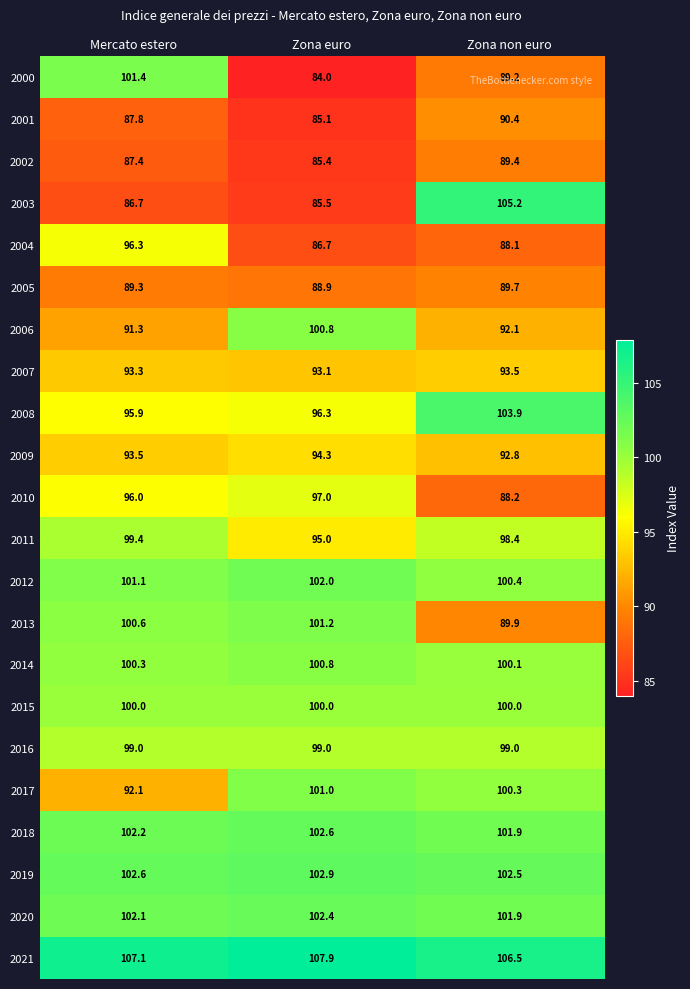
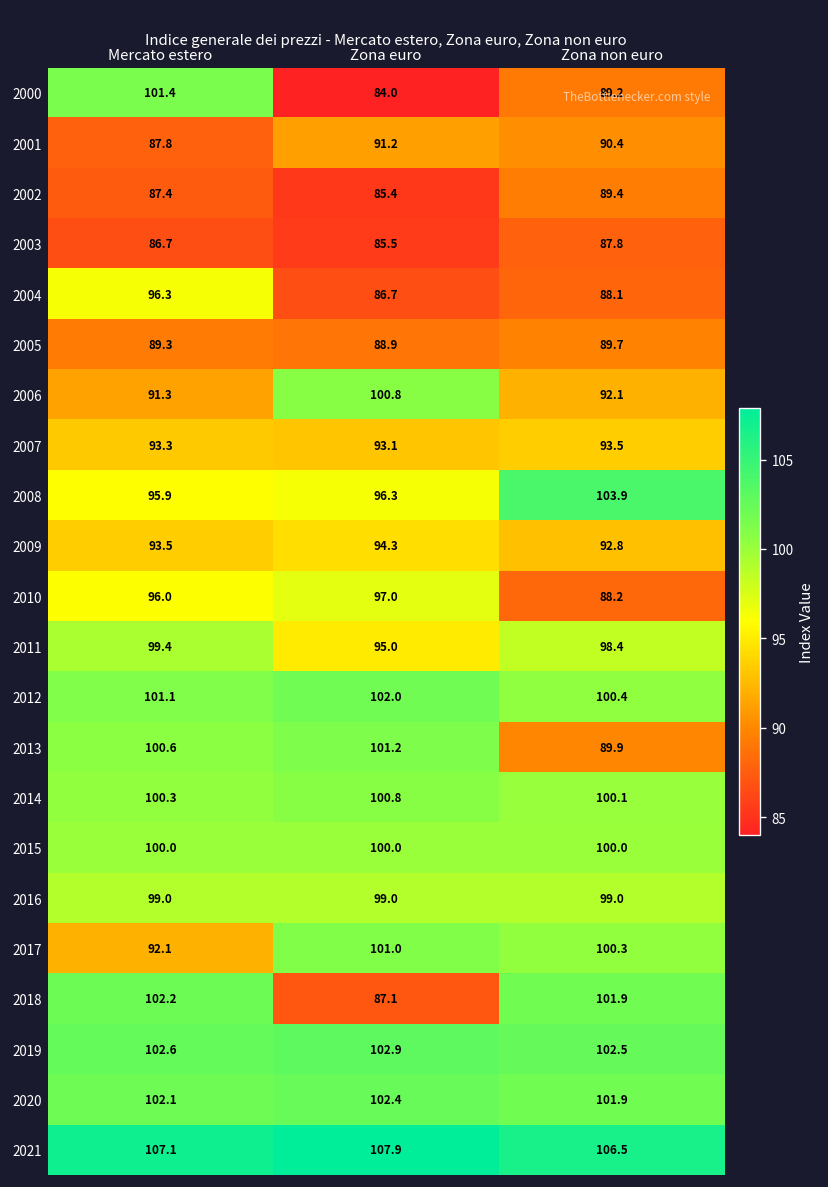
2001, Zona euro: 85.1 -> 91.2
2003, Zona non euro: 105.2 -> 87.8
2018, Zona euro: 102.6 -> 87.1
